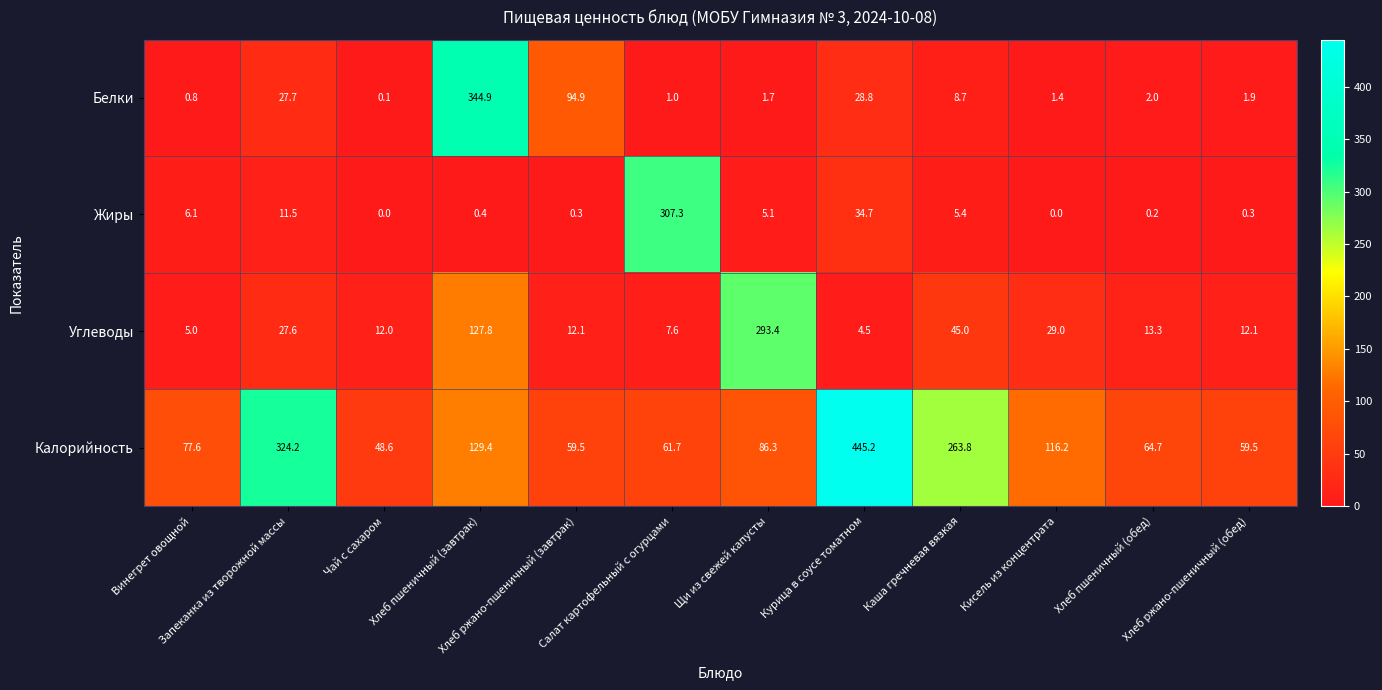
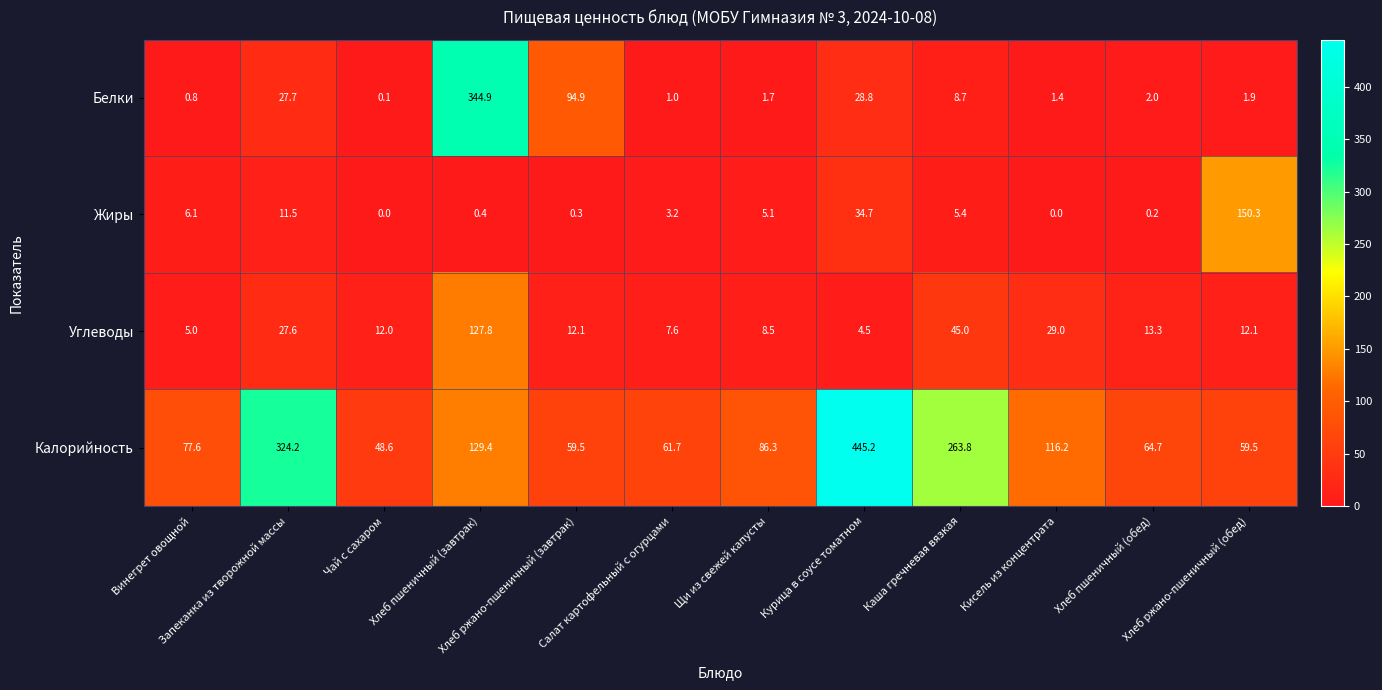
Жиры, Салат картофельный с огурцами: 307.3 -> 3.2
Жиры, Хлеб ржано-пшеничный (обед): 0.3 -> 150.3
Углеводы, Щи из свежей капусты: 293.4 -> 8.5
